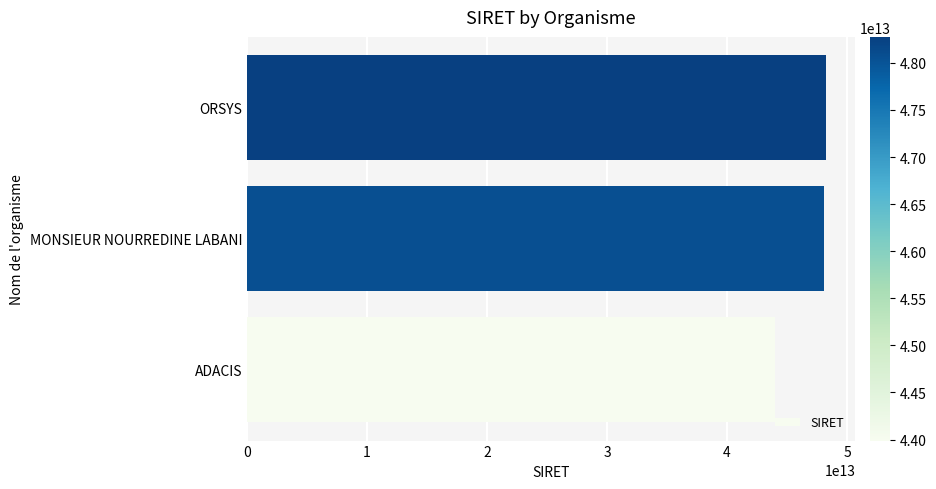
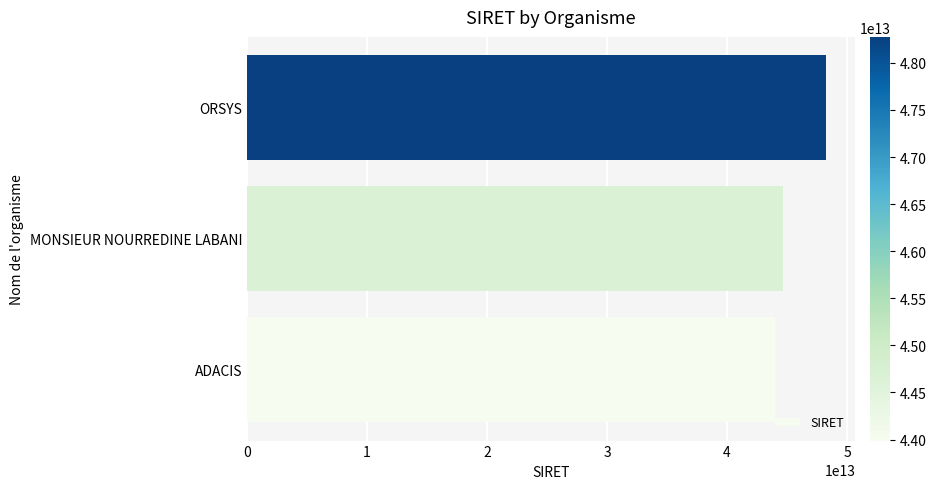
MONSIEUR NOURREDINE LABANI: 48100000000000 -> 44700000000000
